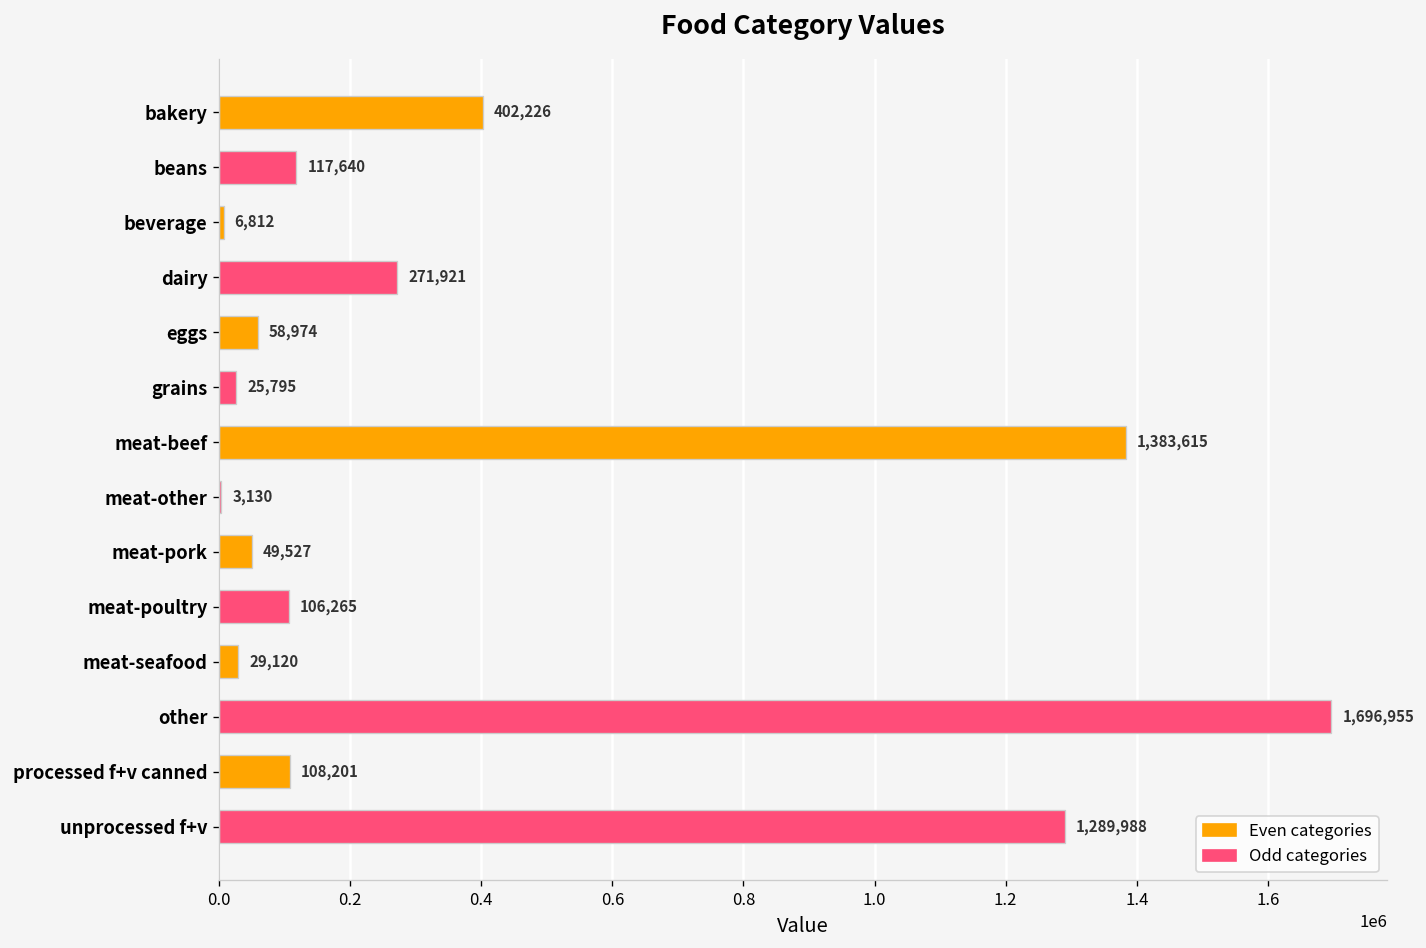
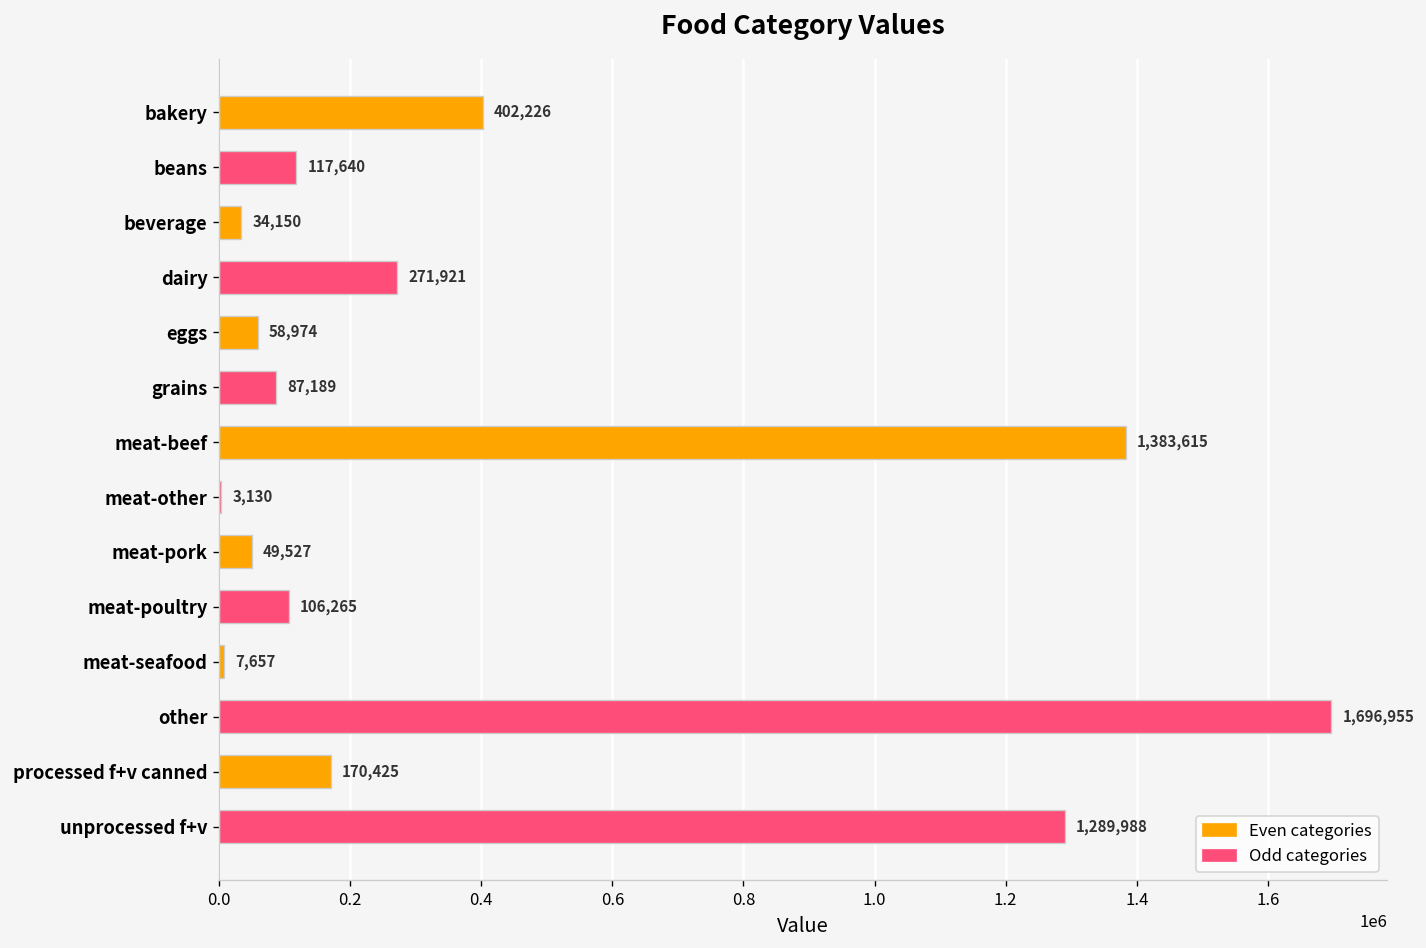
beverage: 6,812 -> 34,150
grains: 25,795 -> 87,189
meat-seafood: 29,120 -> 7,657
processed f+v canned: 108,201 -> 170,425
